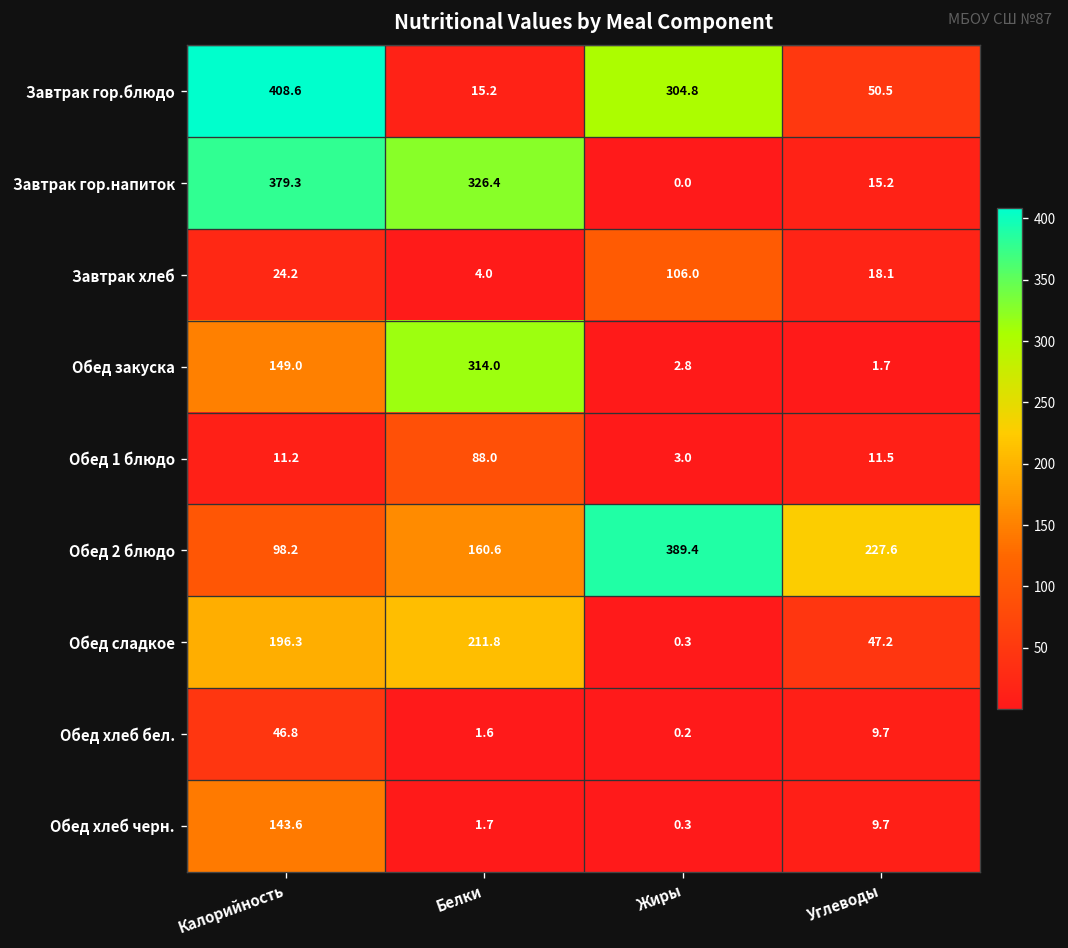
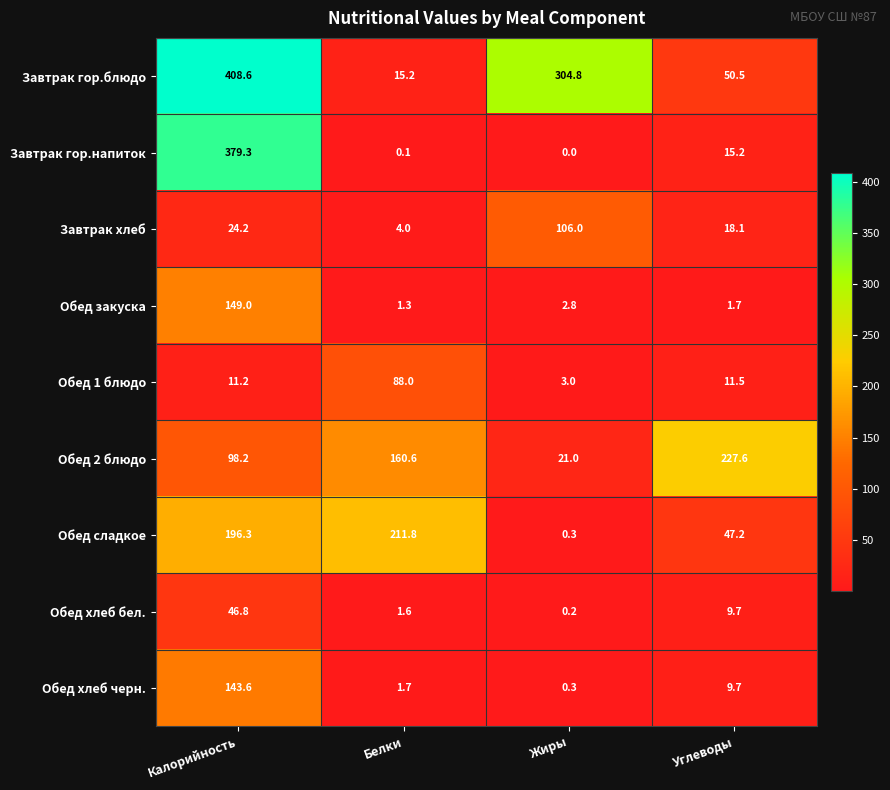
Завтрак гор.напиток, Белки: 326.4 -> 0.1
Обед закуска, Белки: 314.0 -> 1.3
Обед 2 блюдо, Жиры: 389.4 -> 21.0
